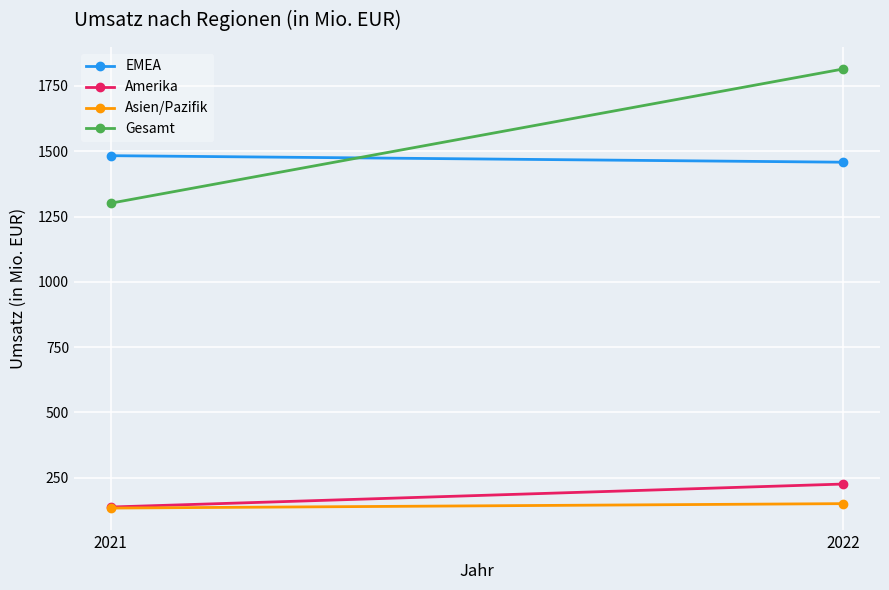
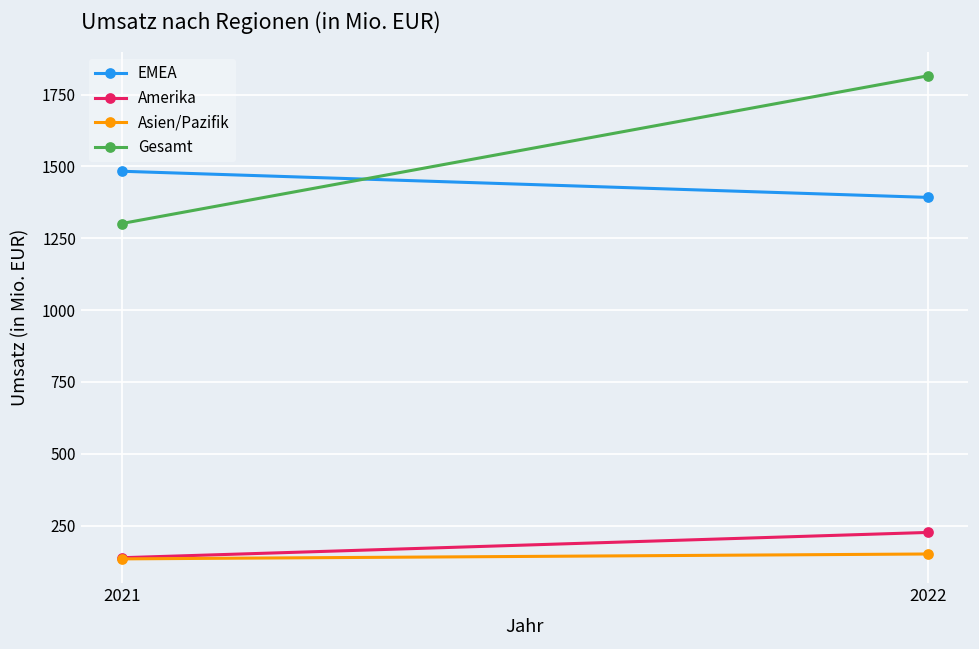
EMEA, 2022: 1460 -> 1390
